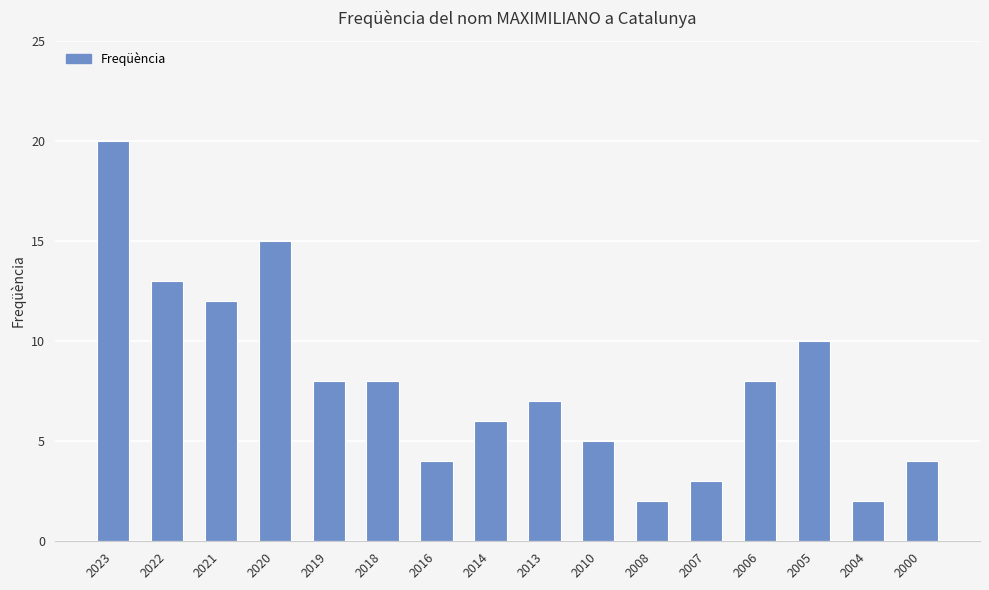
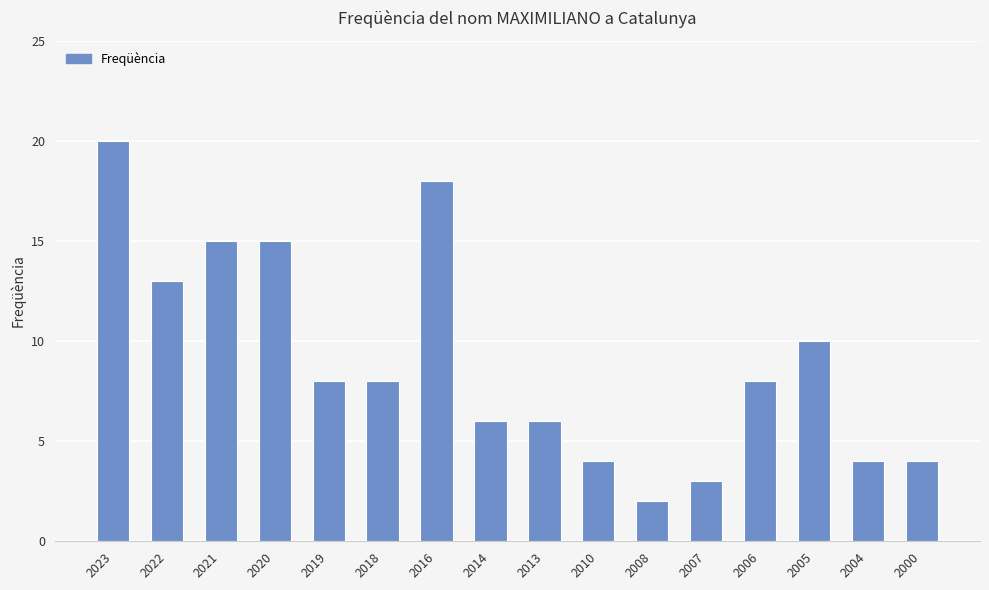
2021: 12 -> 15
2016: 4 -> 18
2013: 7 -> 6
2010: 5 -> 4
2004: 2 -> 4
